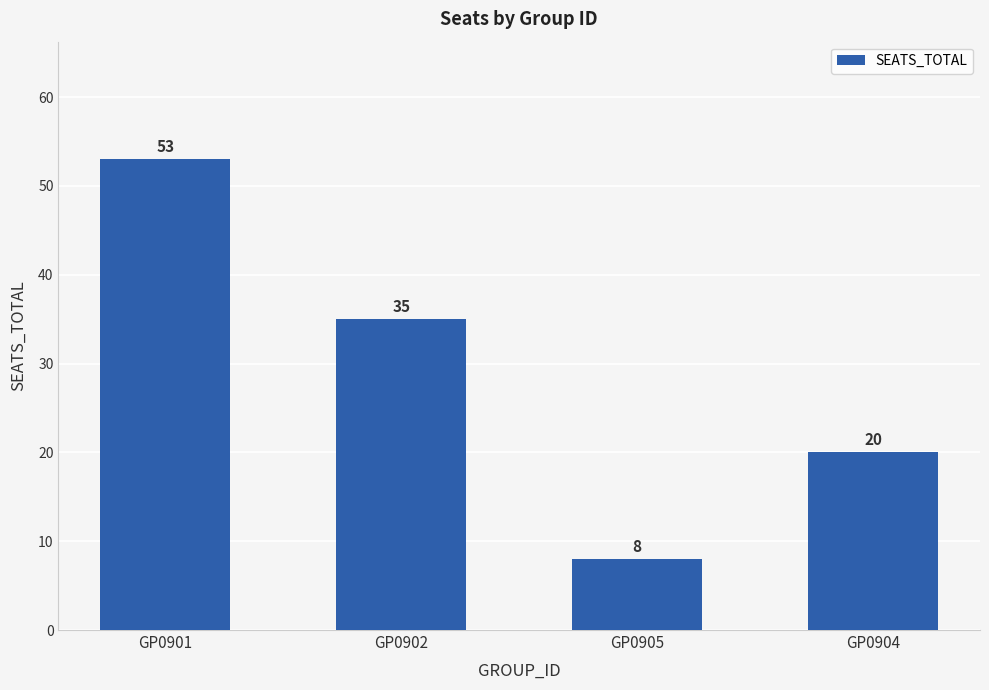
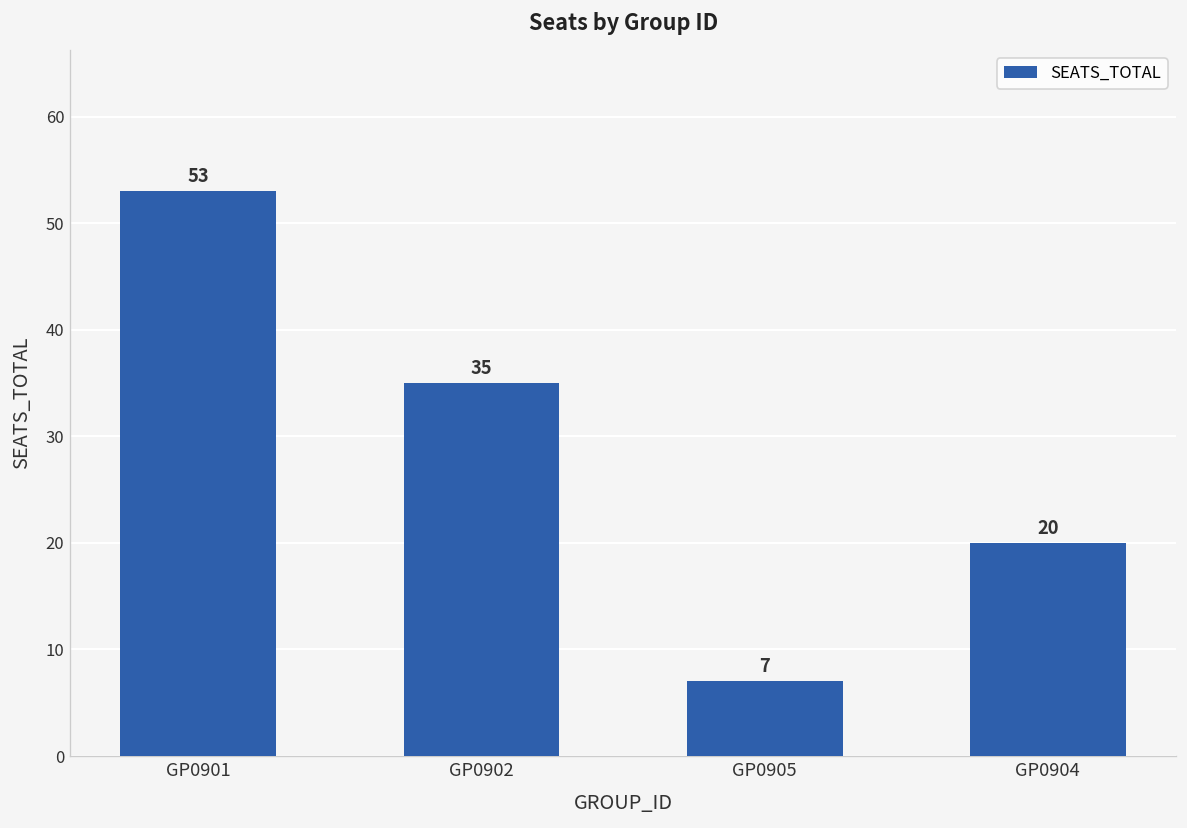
GP0905: 8 -> 7
